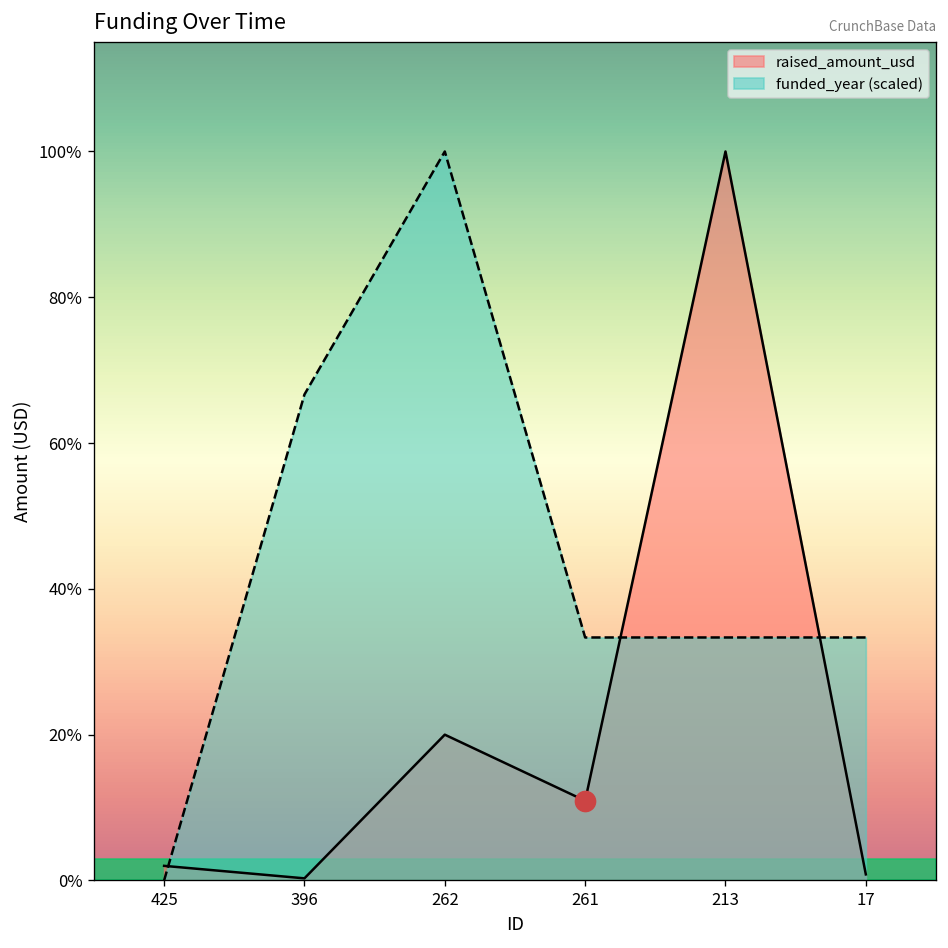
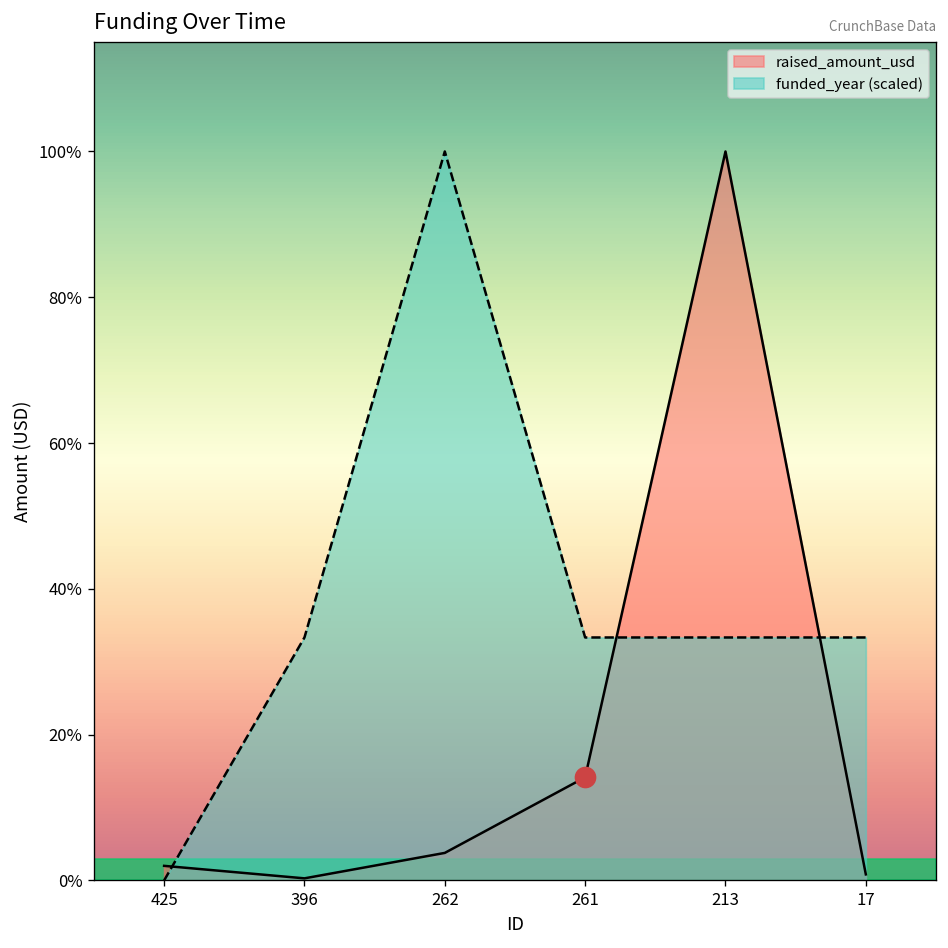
funded_year (scaled), 396: 67% -> 33%
raised_amount_usd, 262: 20% -> 4%
raised_amount_usd, 261: 11% -> 14%
